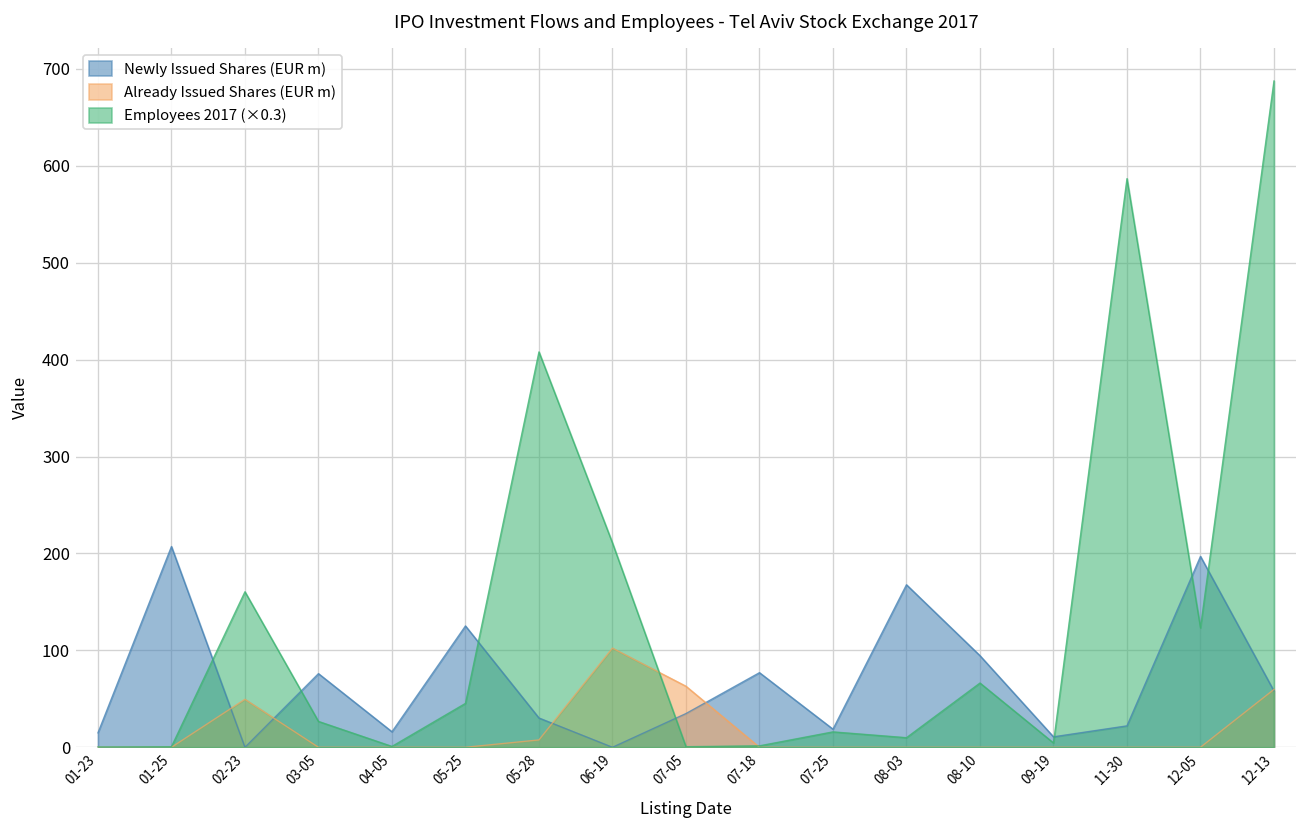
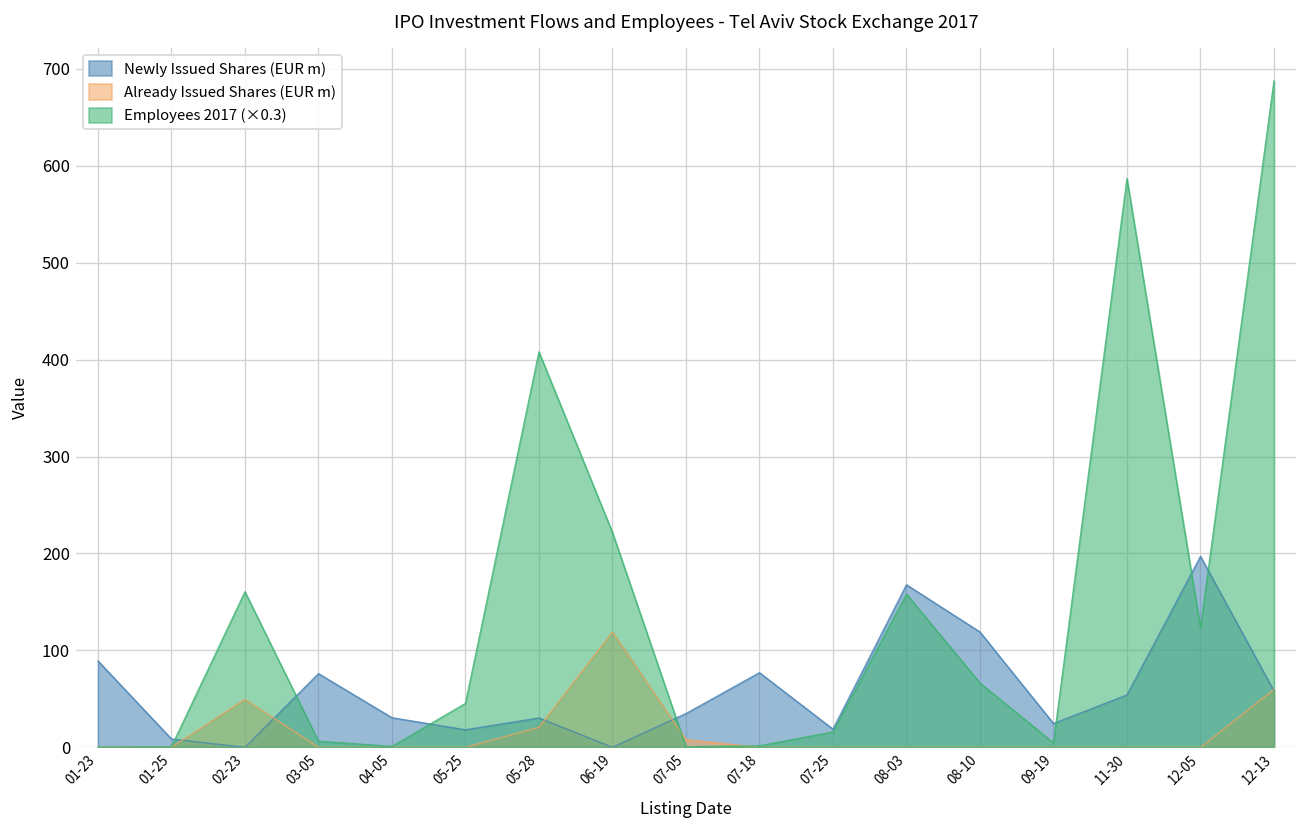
Newly Issued Shares (EUR m), 01-23: 10 -> 90
Newly Issued Shares (EUR m), 01-25: 210 -> 10
Employees 2017 (×0.3), 03-05: 30 -> 10
Newly Issued Shares (EUR m), 04-05: 20 -> 30
Newly Issued Shares (EUR m), 05-25: 130 -> 20
Already Issued Shares (EUR m), 05-28: 10 -> 20
Already Issued Shares (EUR m), 06-19: 100 -> 120
Employees 2017 (×0.3), 06-19: 210 -> 220
Already Issued Shares (EUR m), 07-05: 60 -> 10
Employees 2017 (×0.3), 08-03: 10 -> 160
Newly Issued Shares (EUR m), 08-10: 90 -> 120
Newly Issued Shares (EUR m), 09-19: 10 -> 20
Newly Issued Shares (EUR m), 11-30: 20 -> 50
